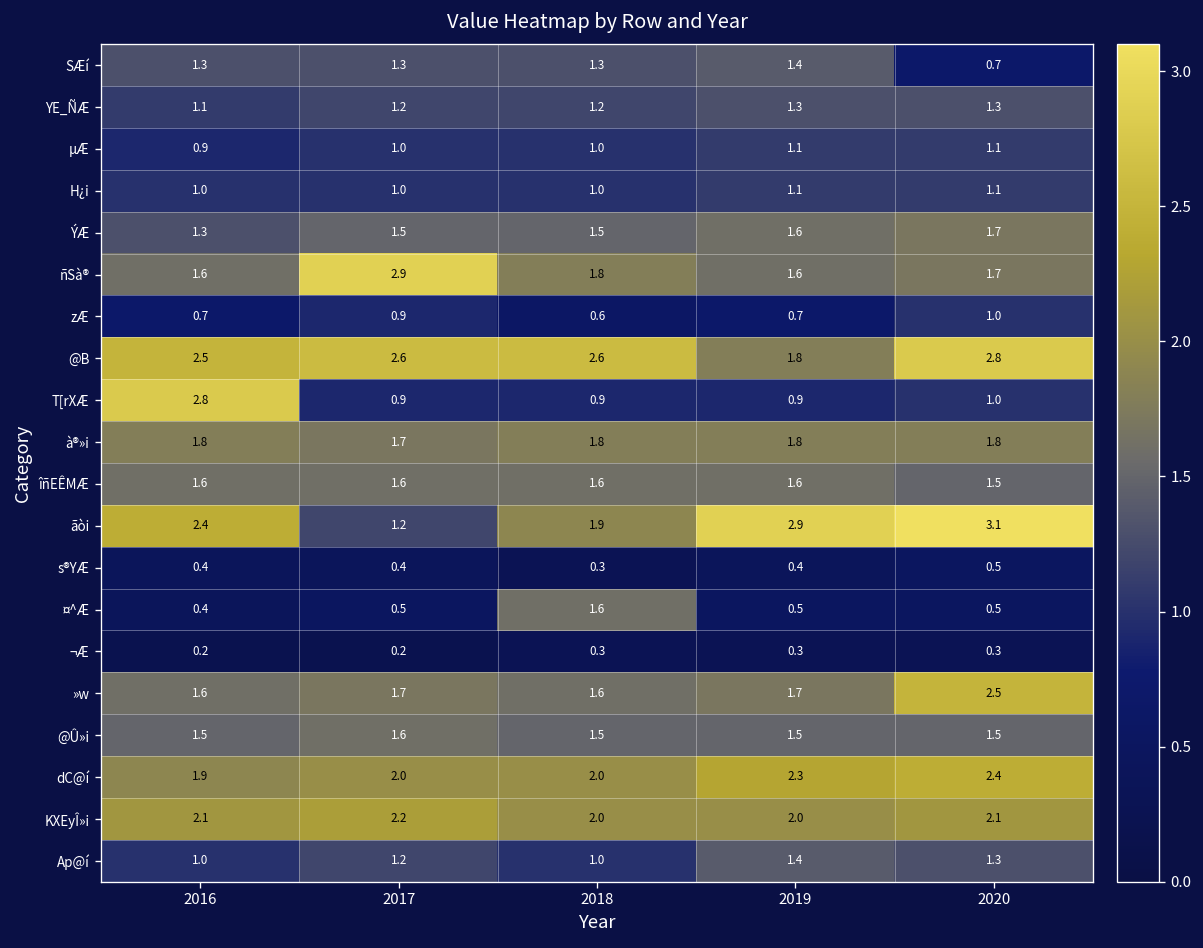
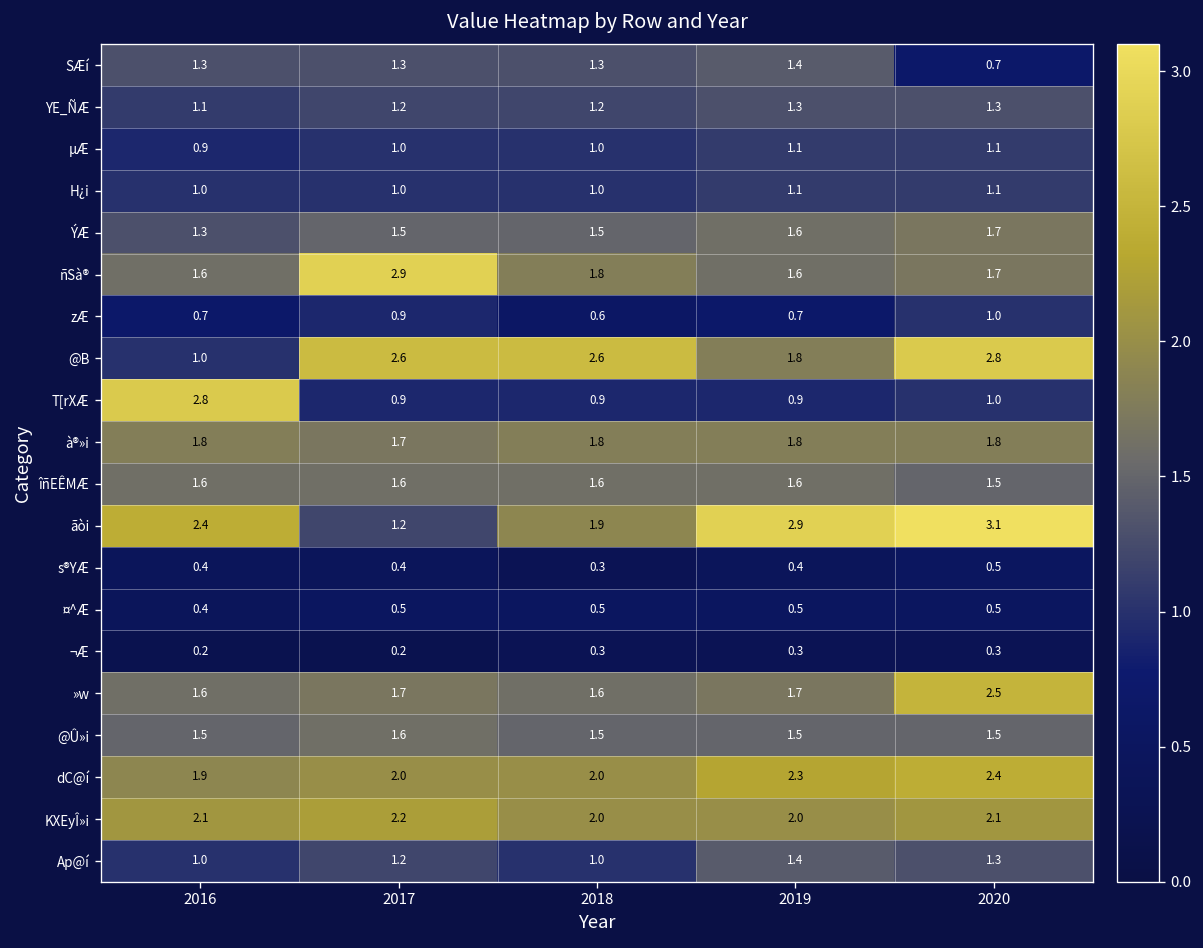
@B, 2016: 2.5 -> 1.0
¤^Æ, 2018: 1.6 -> 0.5
